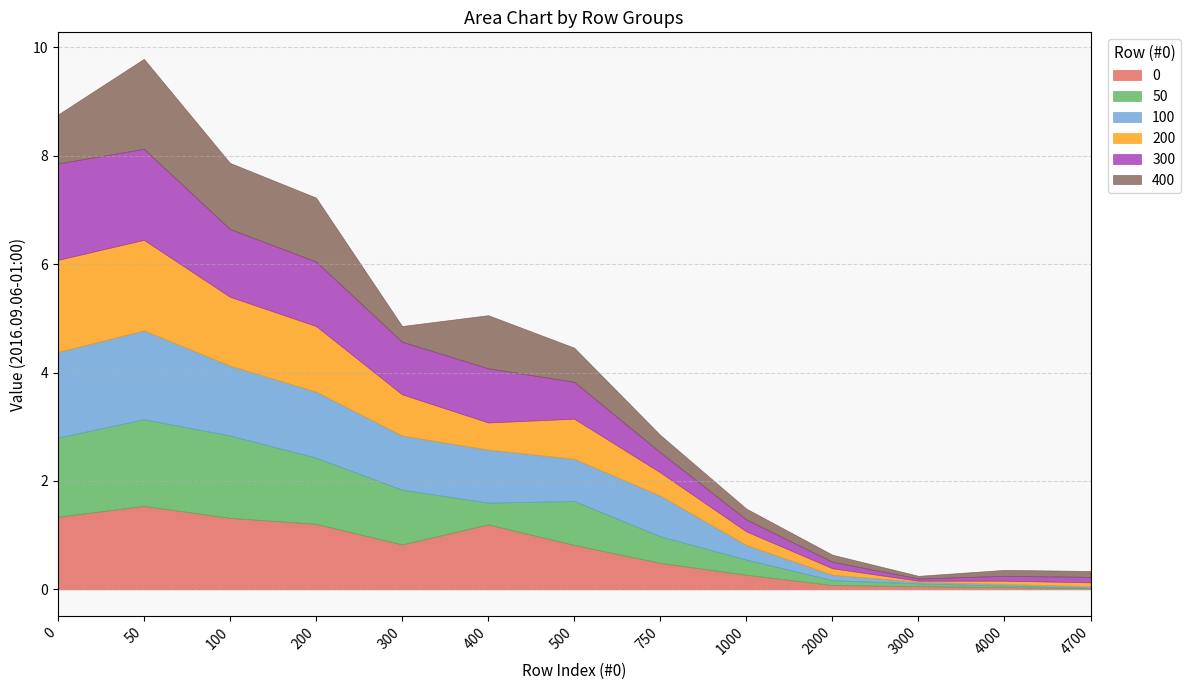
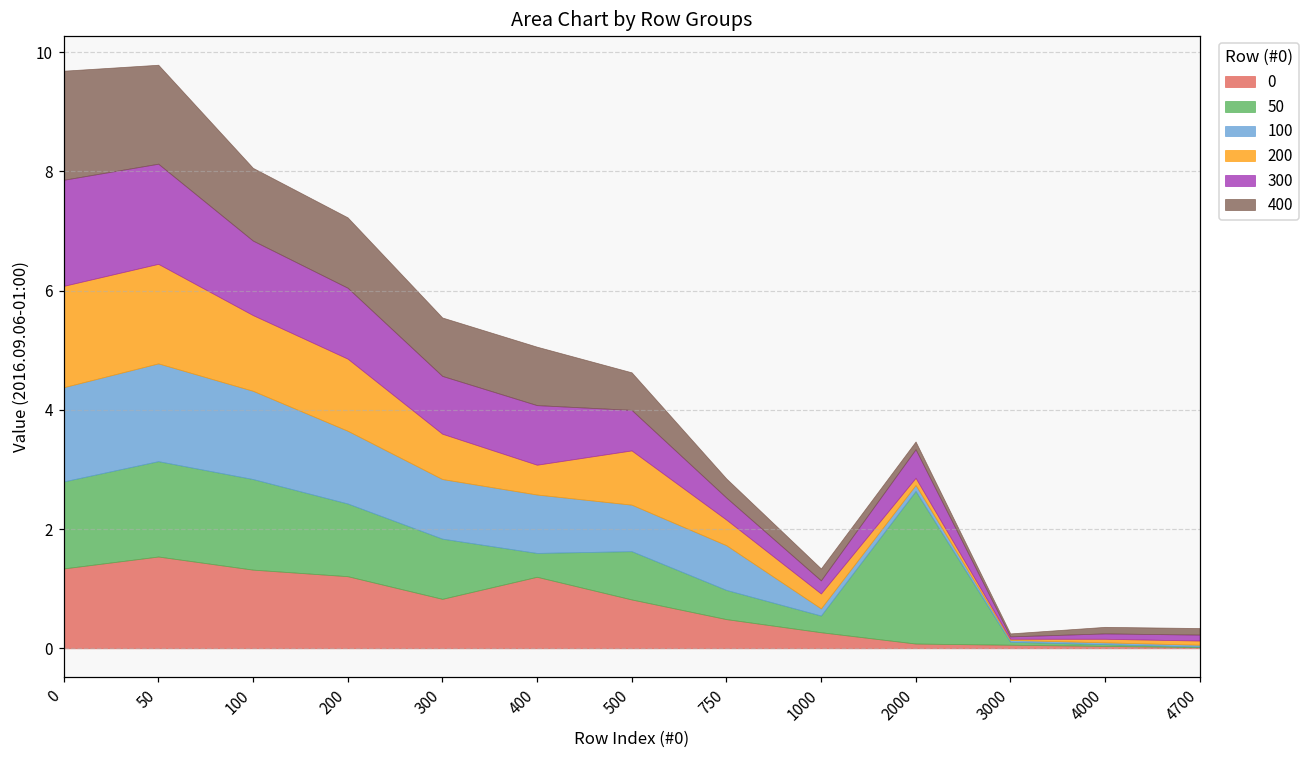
400, 0: 0.9 -> 1.8
100, 100: 1.3 -> 1.5
400, 300: 0.3 -> 1.0
200, 500: 0.7 -> 0.9
100, 1000: 0.3 -> 0.1
50, 2000: 0.1 -> 2.6
300, 2000: 0.1 -> 0.5
